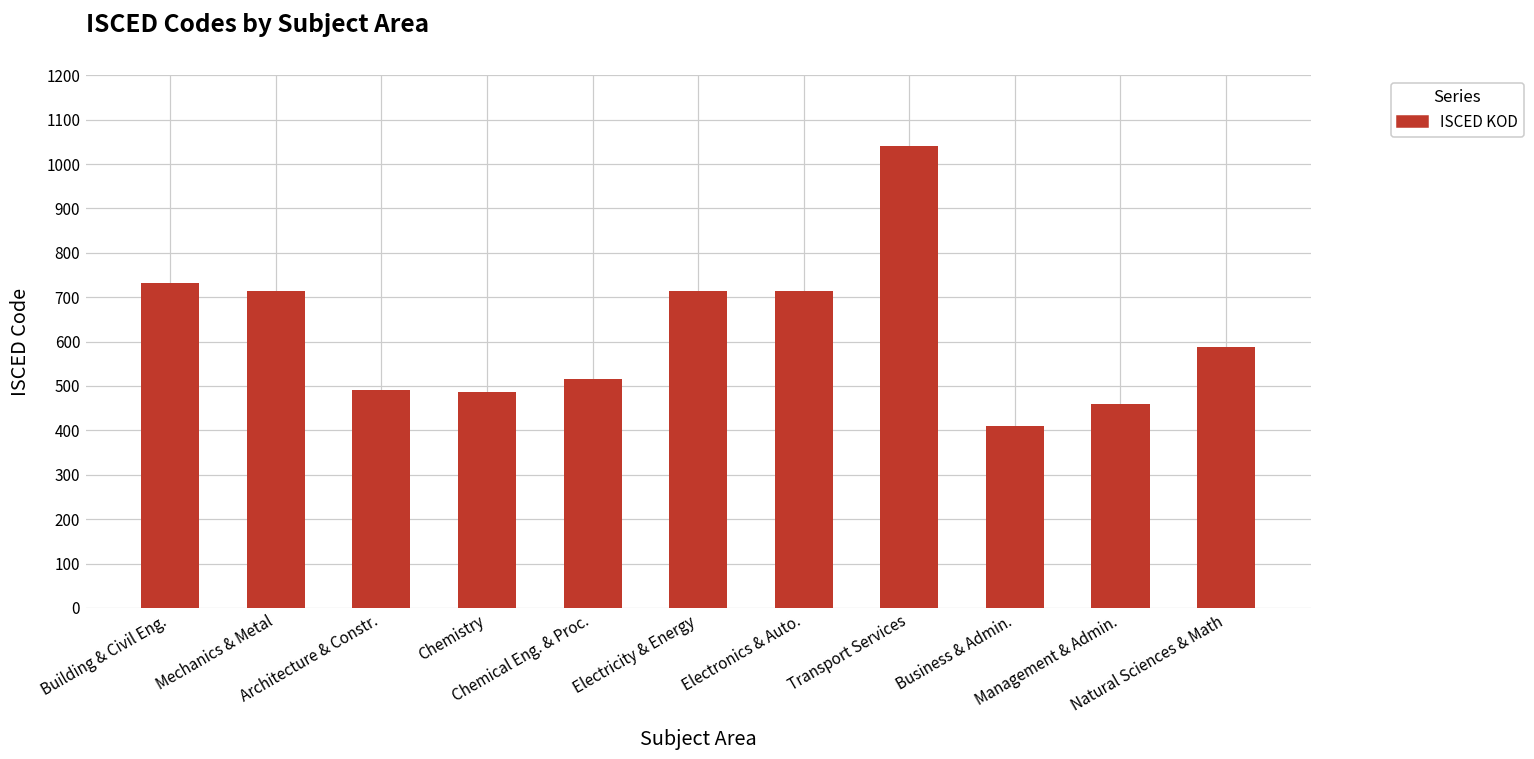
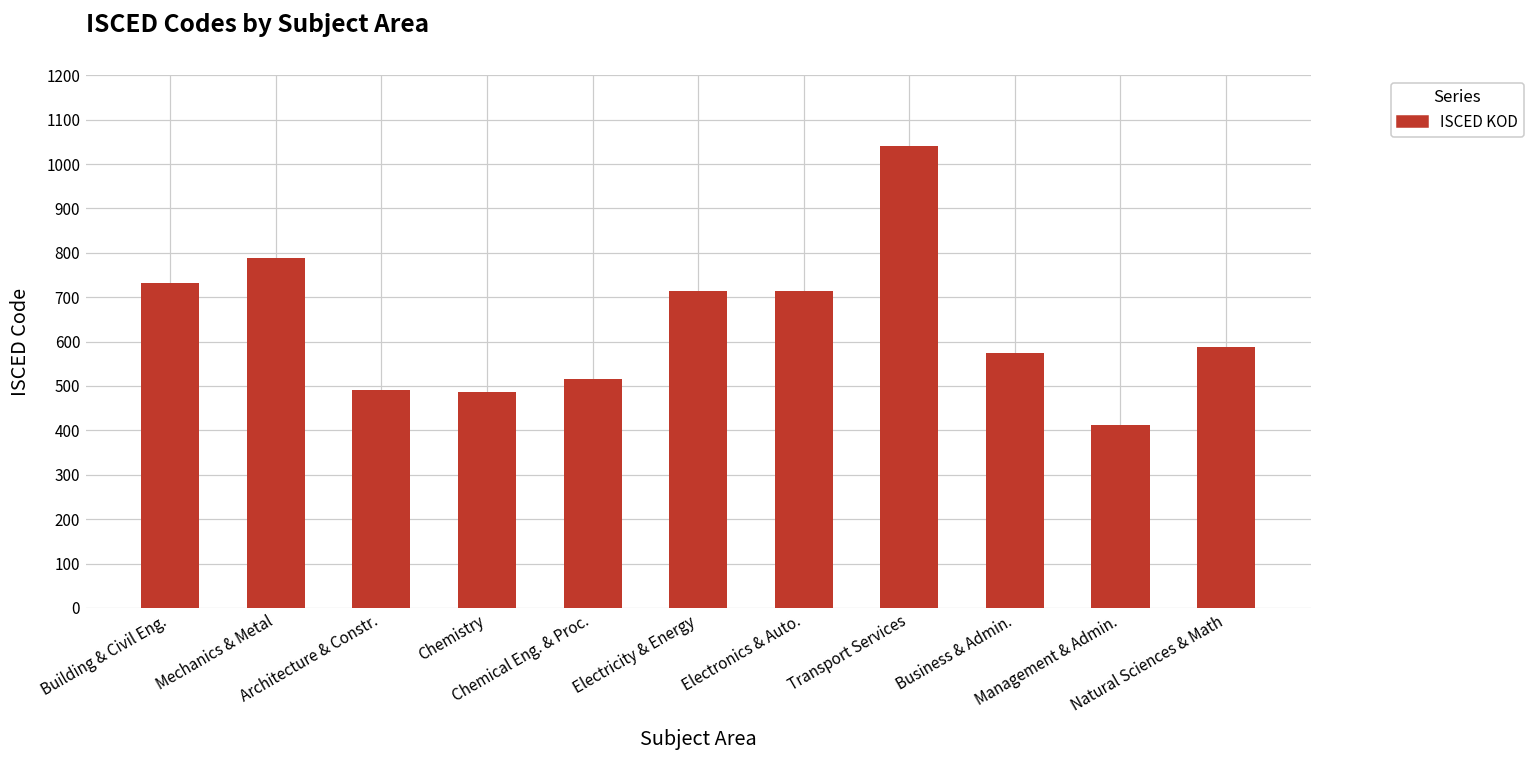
Mechanics & Metal: 720 -> 790
Business & Admin.: 410 -> 580
Management & Admin.: 460 -> 410
